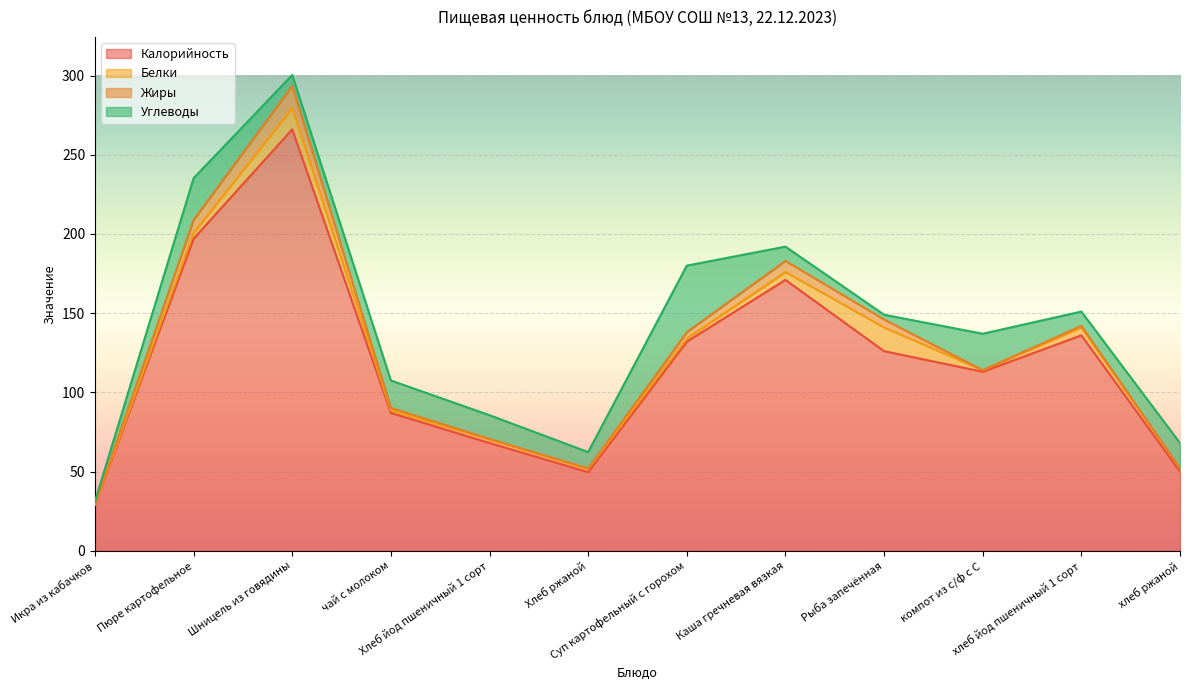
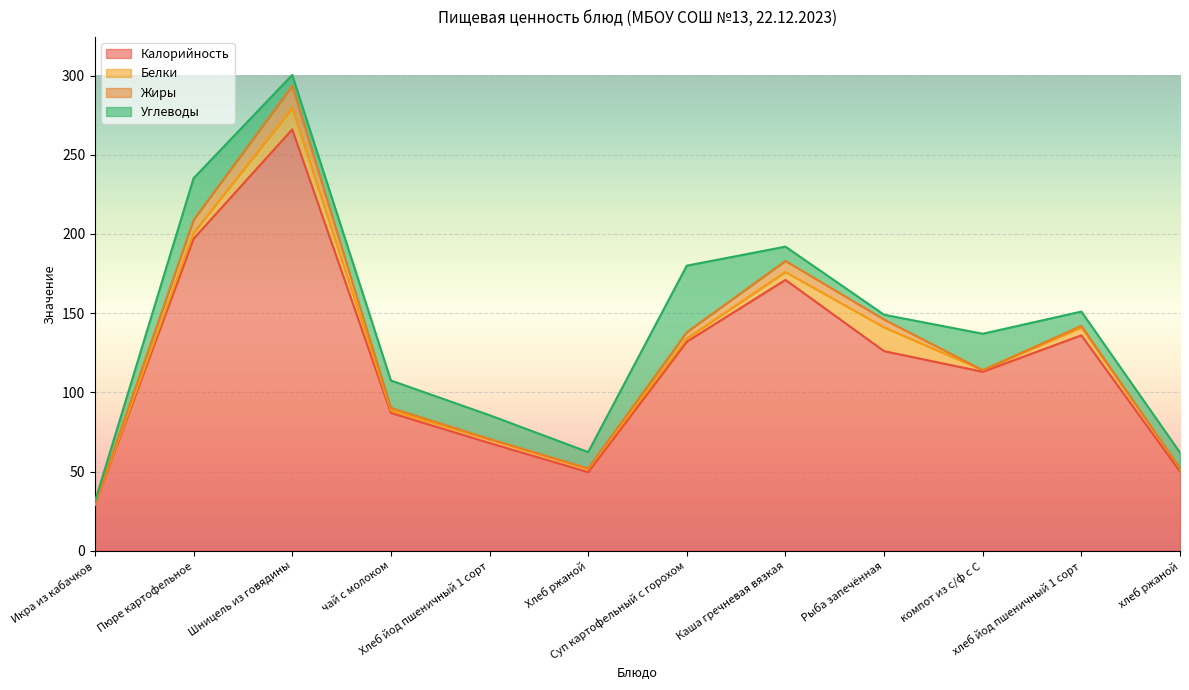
Углеводы, хлеб ржаной: 16 -> 10
